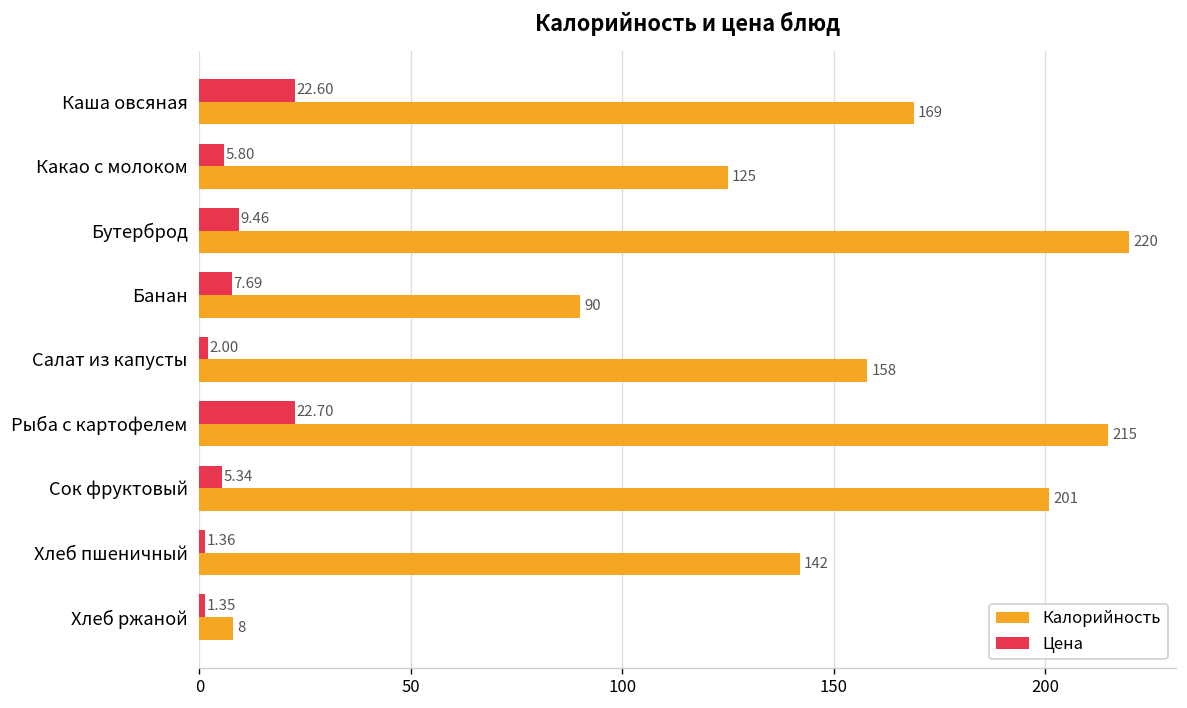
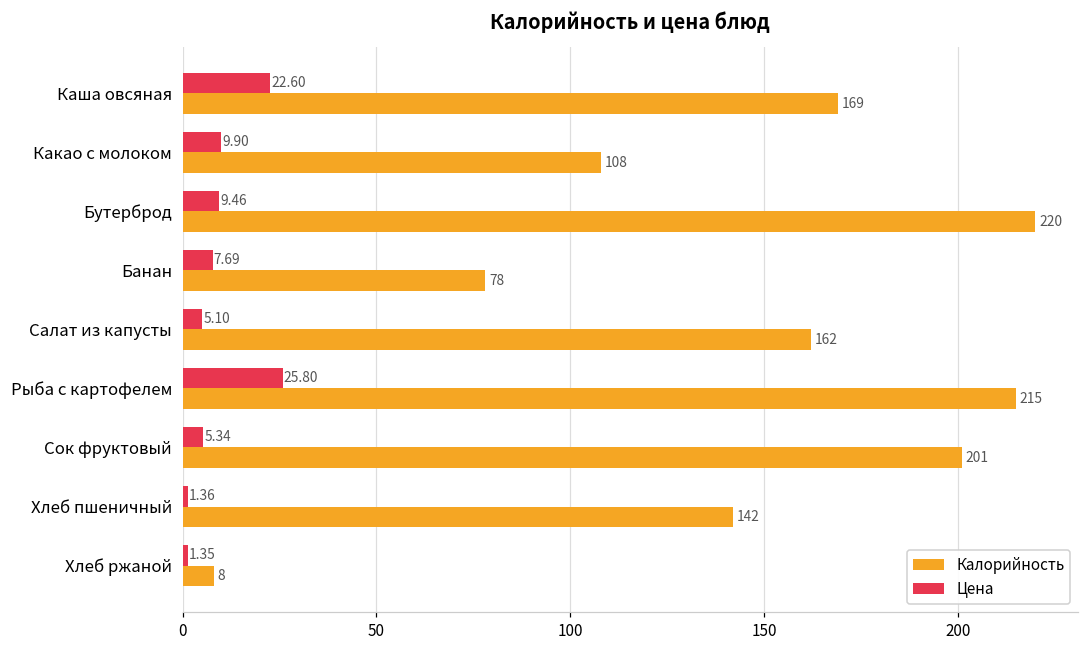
Цена, Какао с молоком: 5.80 -> 9.90
Калорийность, Какао с молоком: 125 -> 108
Калорийность, Банан: 90 -> 78
Цена, Салат из капусты: 2.00 -> 5.10
Калорийность, Салат из капусты: 158 -> 162
Цена, Рыба с картофелем: 22.70 -> 25.80
